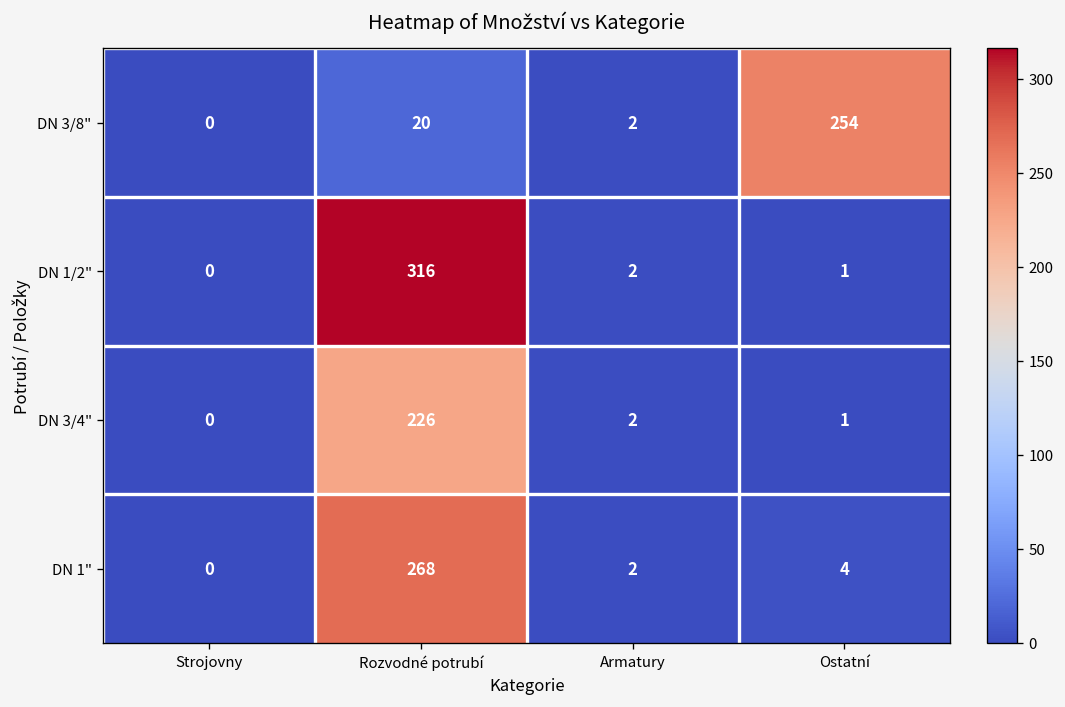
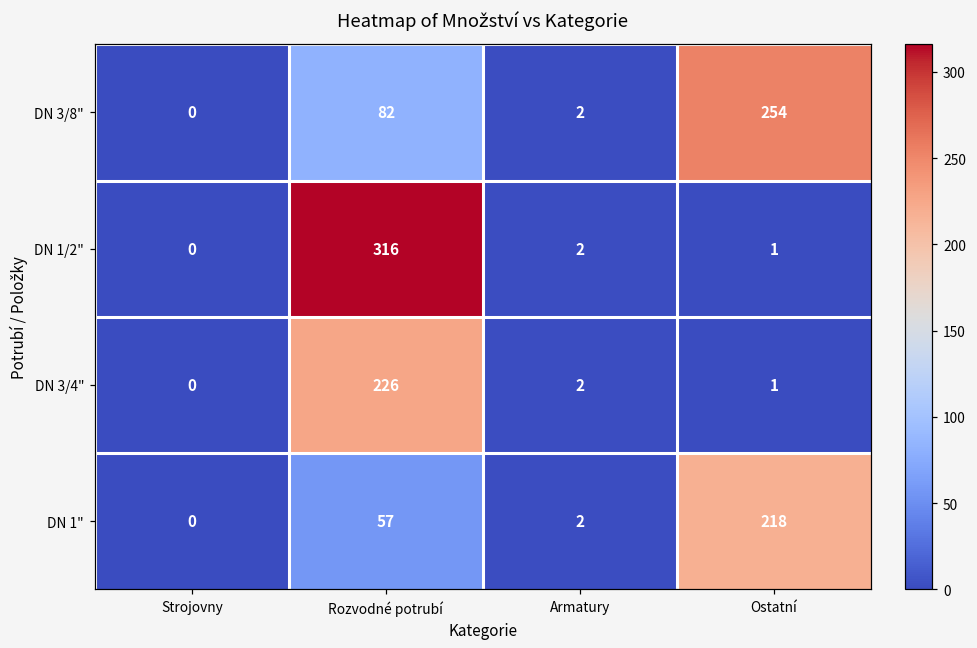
DN 3/8", Rozvodné potrubí: 20 -> 82
DN 1", Rozvodné potrubí: 268 -> 57
DN 1", Ostatní: 4 -> 218
